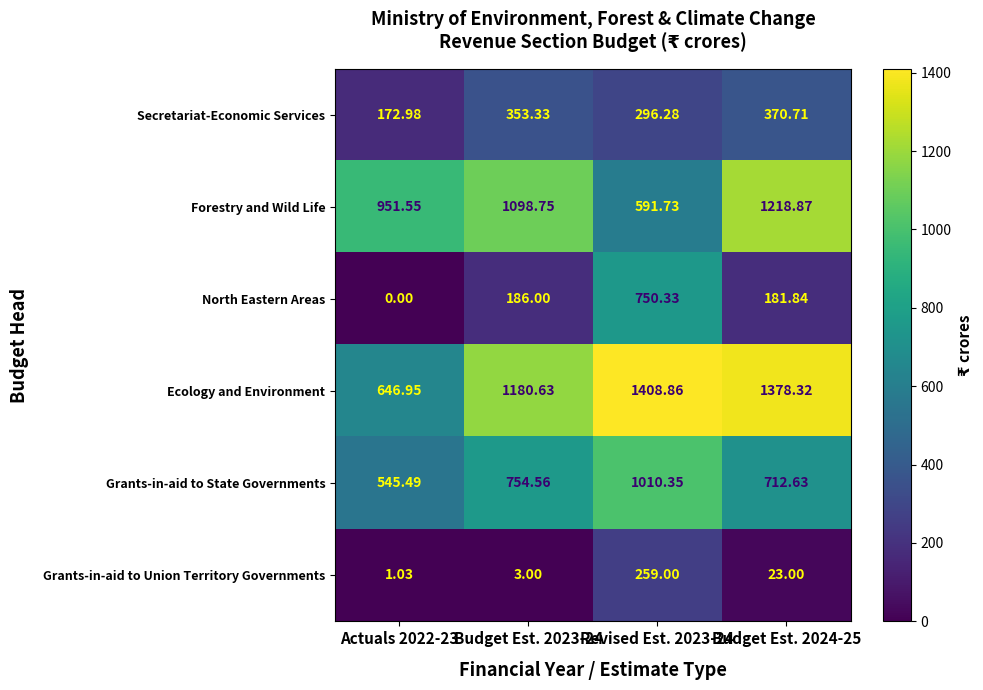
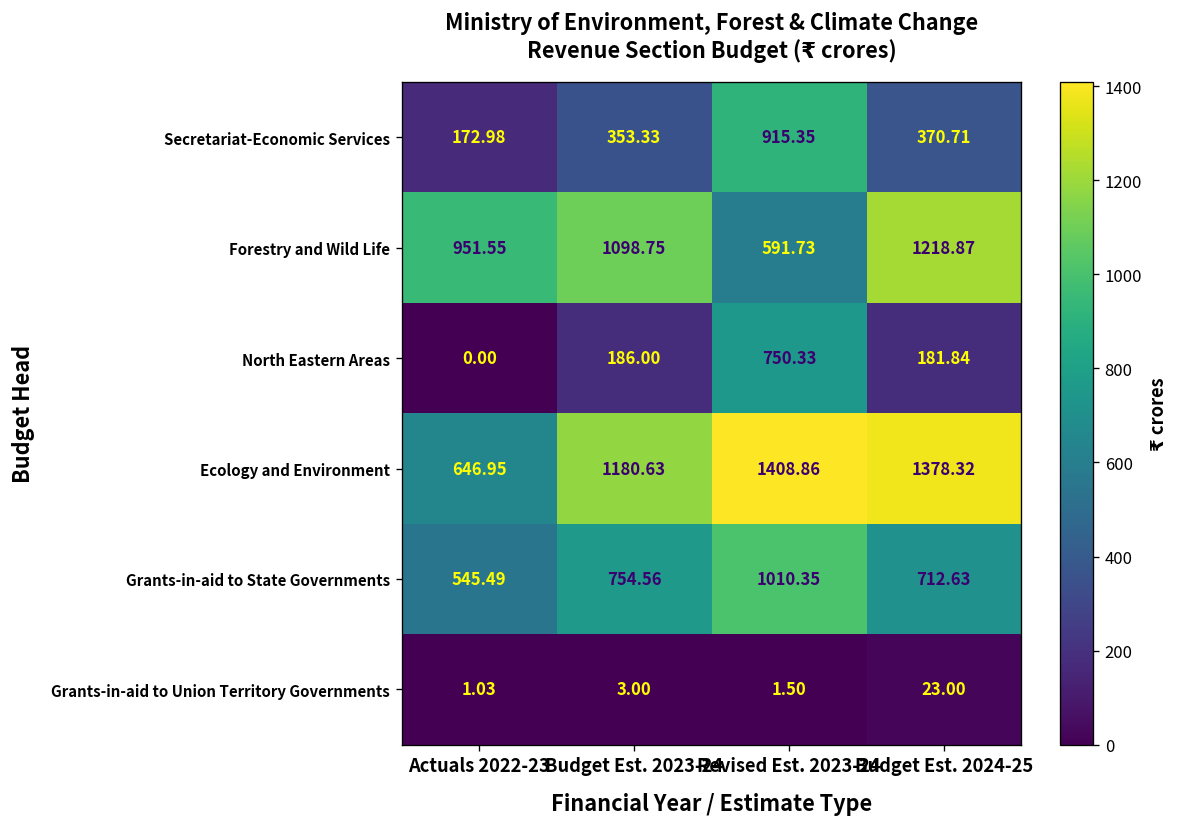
Secretariat-Economic Services, Revised Est. 2023-24: 296.28 -> 915.35
Grants-in-aid to Union Territory Governments, Revised Est. 2023-24: 259.00 -> 1.50
